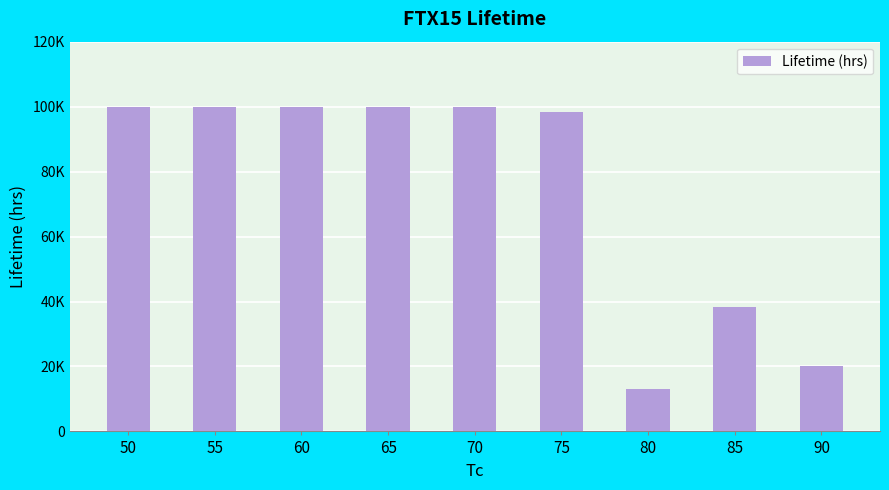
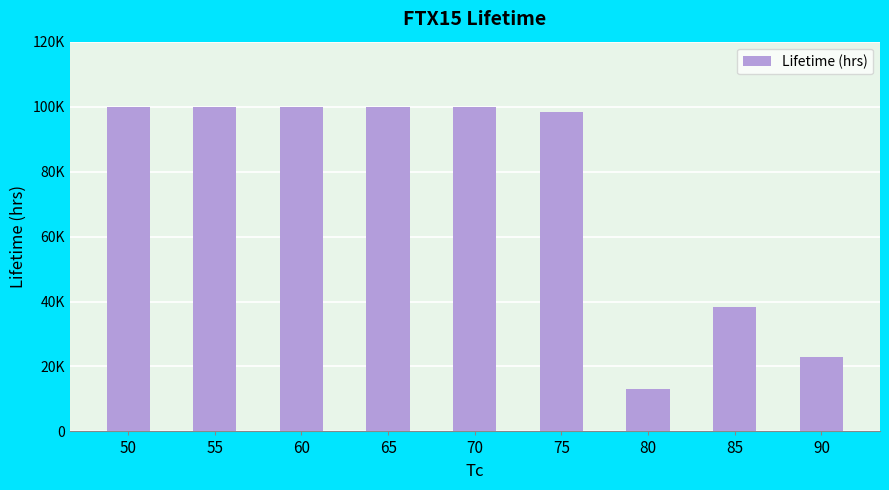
90: 20000 -> 23000
